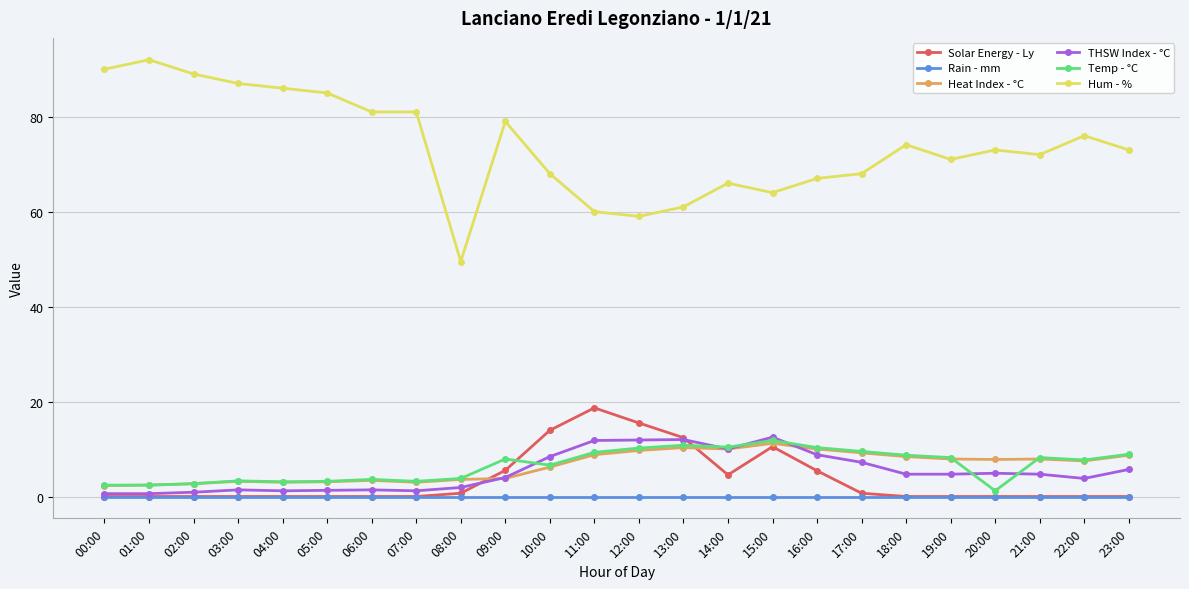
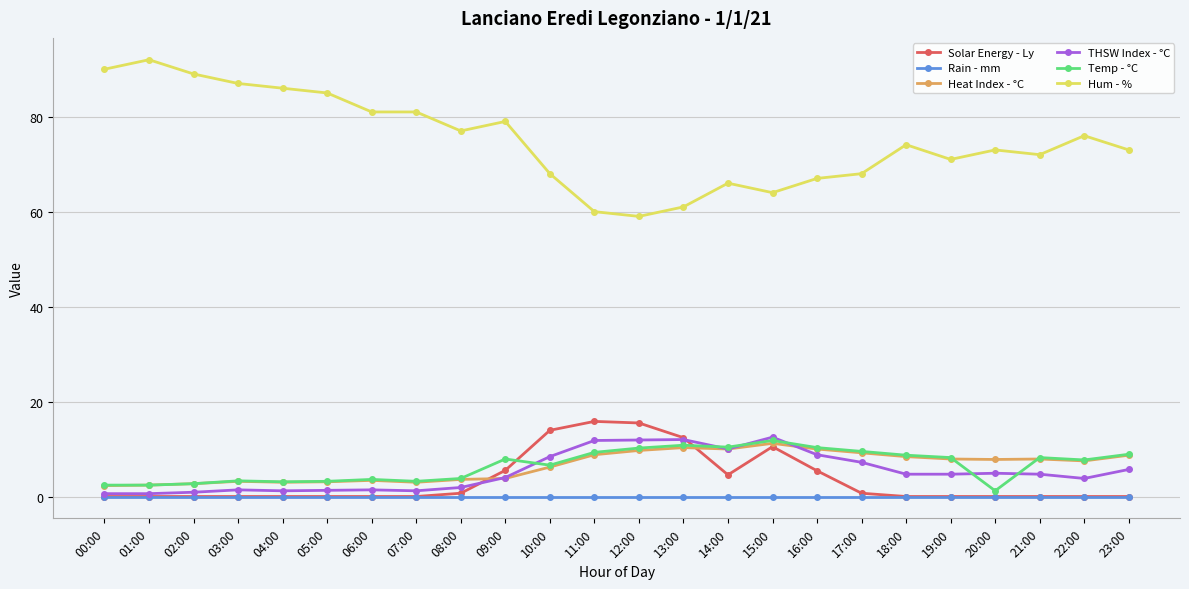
Hum - %, 08:00: 50 -> 77
Solar Energy - Ly, 11:00: 19 -> 16
